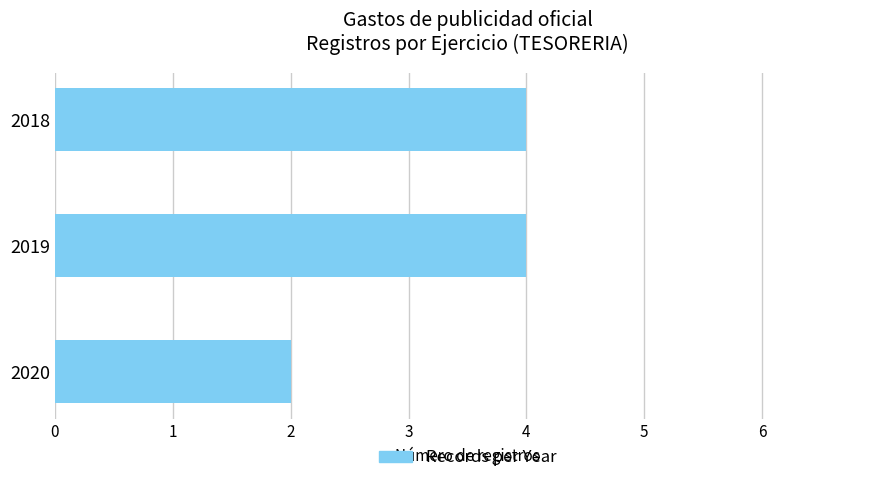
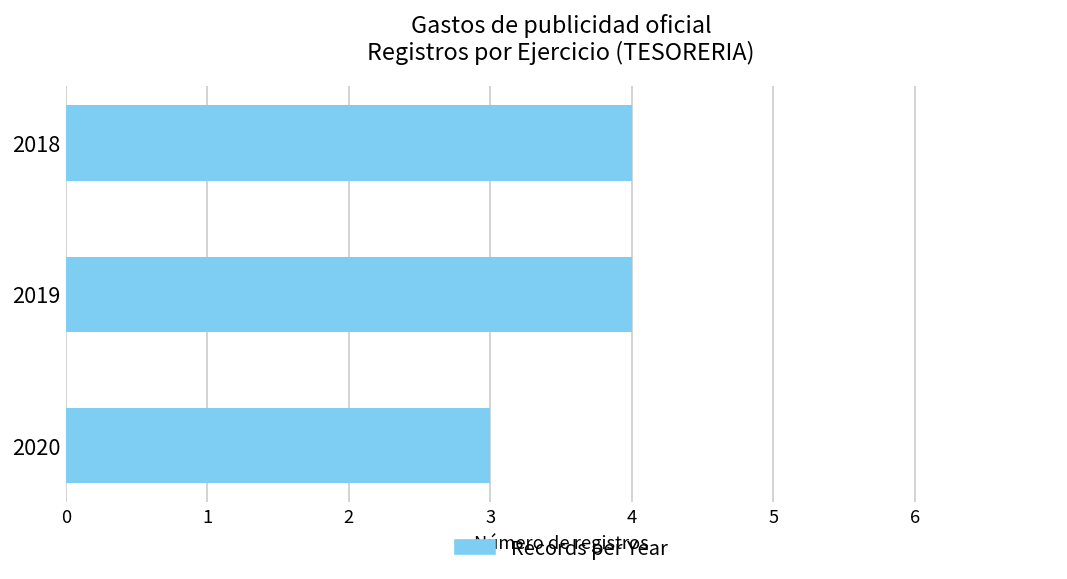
2020: 2 -> 3
